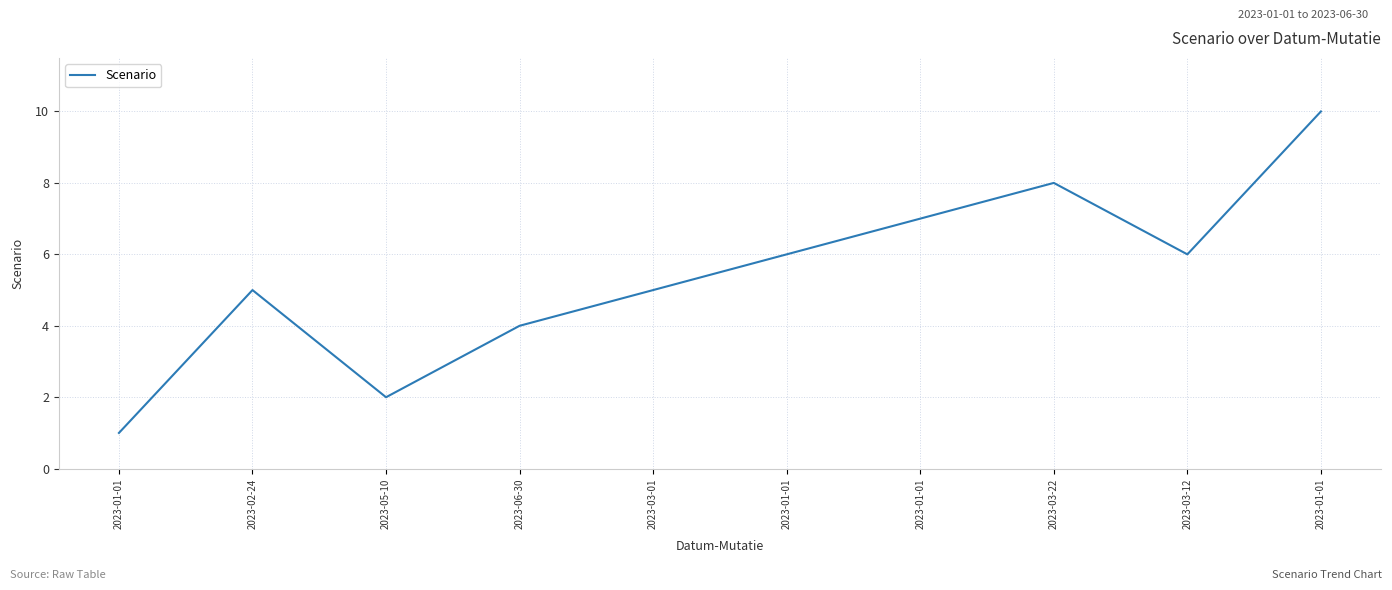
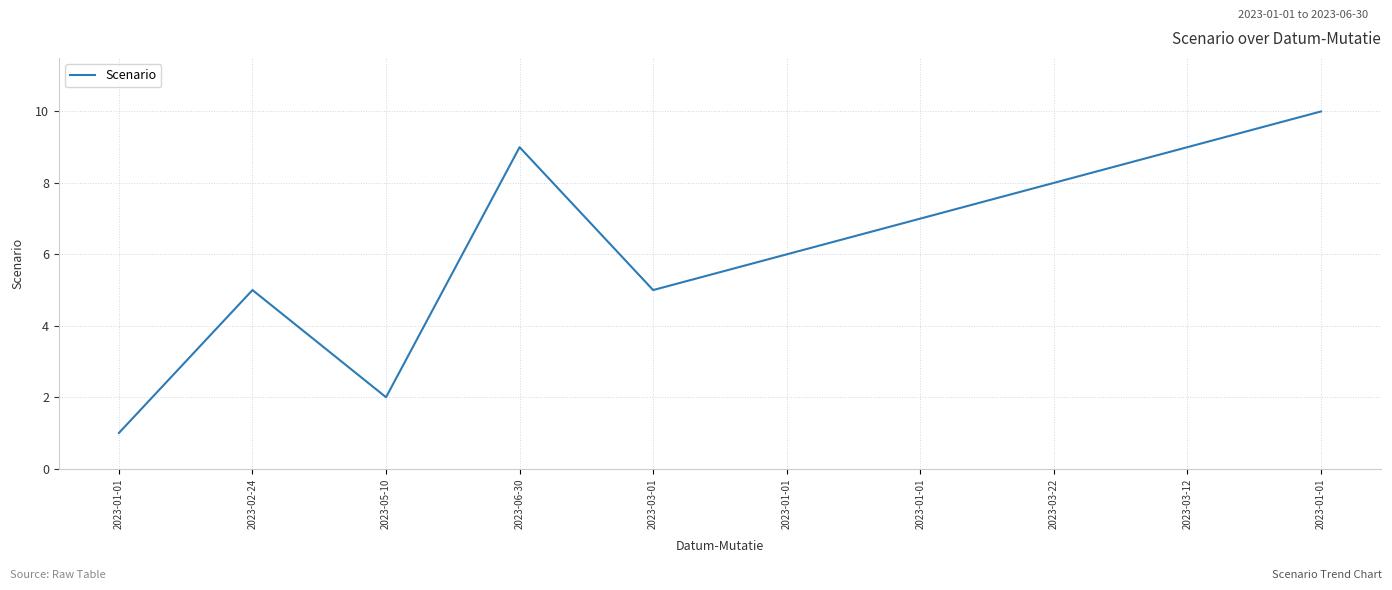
2023-06-30: 4 -> 9
2023-03-12: 6 -> 9
